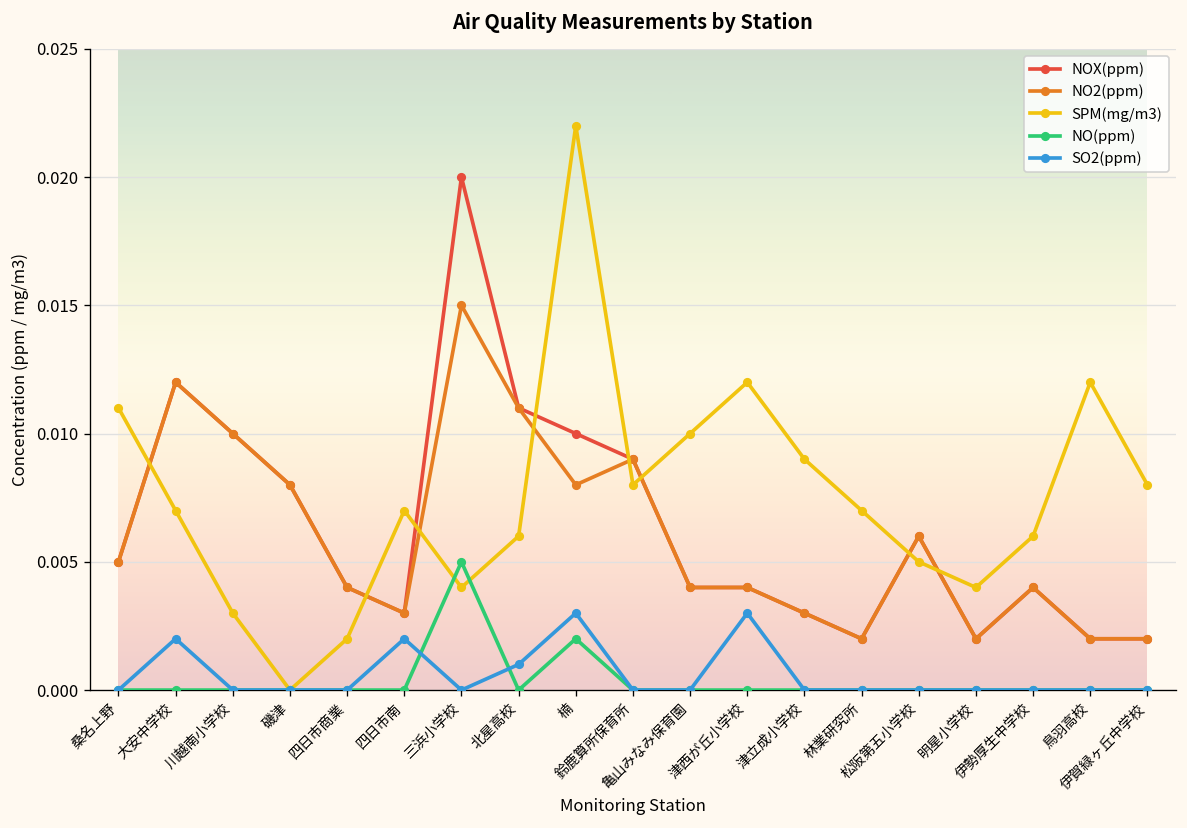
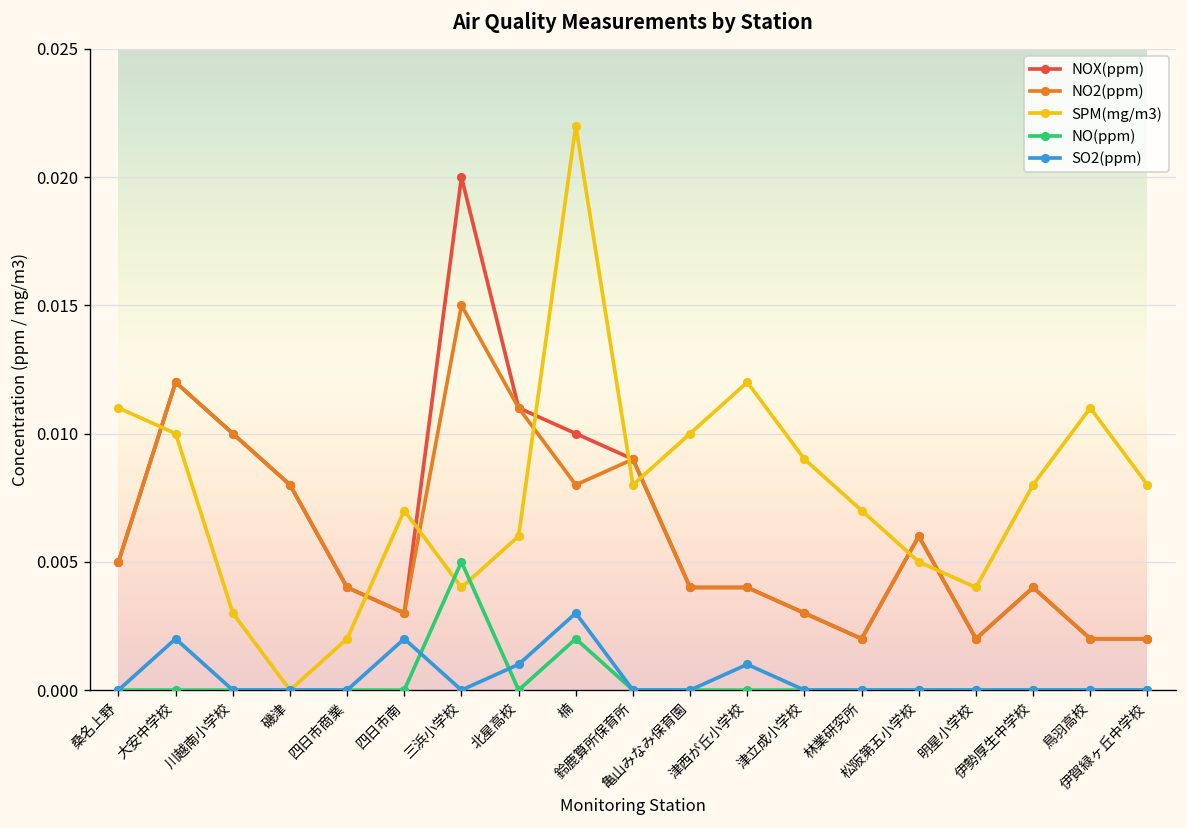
SPM(mg/m3), 大安中学校: 0.007 -> 0.010
SO2(ppm), 津西が丘小学校: 0.003 -> 0.001
SPM(mg/m3), 伊勢厚生中学校: 0.006 -> 0.008
SPM(mg/m3), 鳥羽高校: 0.012 -> 0.011
